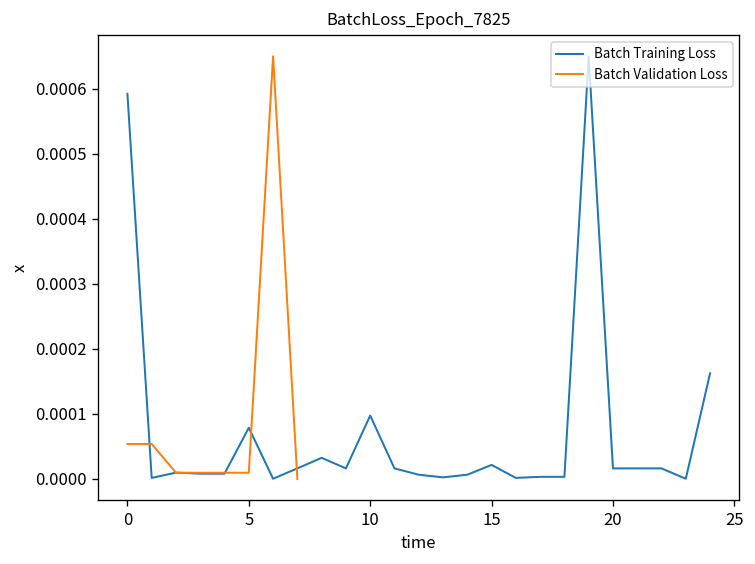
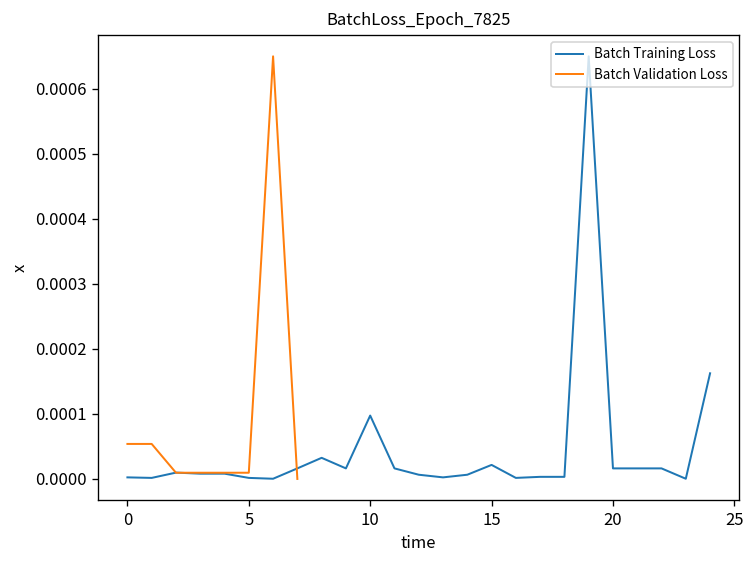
Batch Training Loss, 0: 0.00059 -> 0.00000
Batch Training Loss, 5: 0.00008 -> 0.00000
